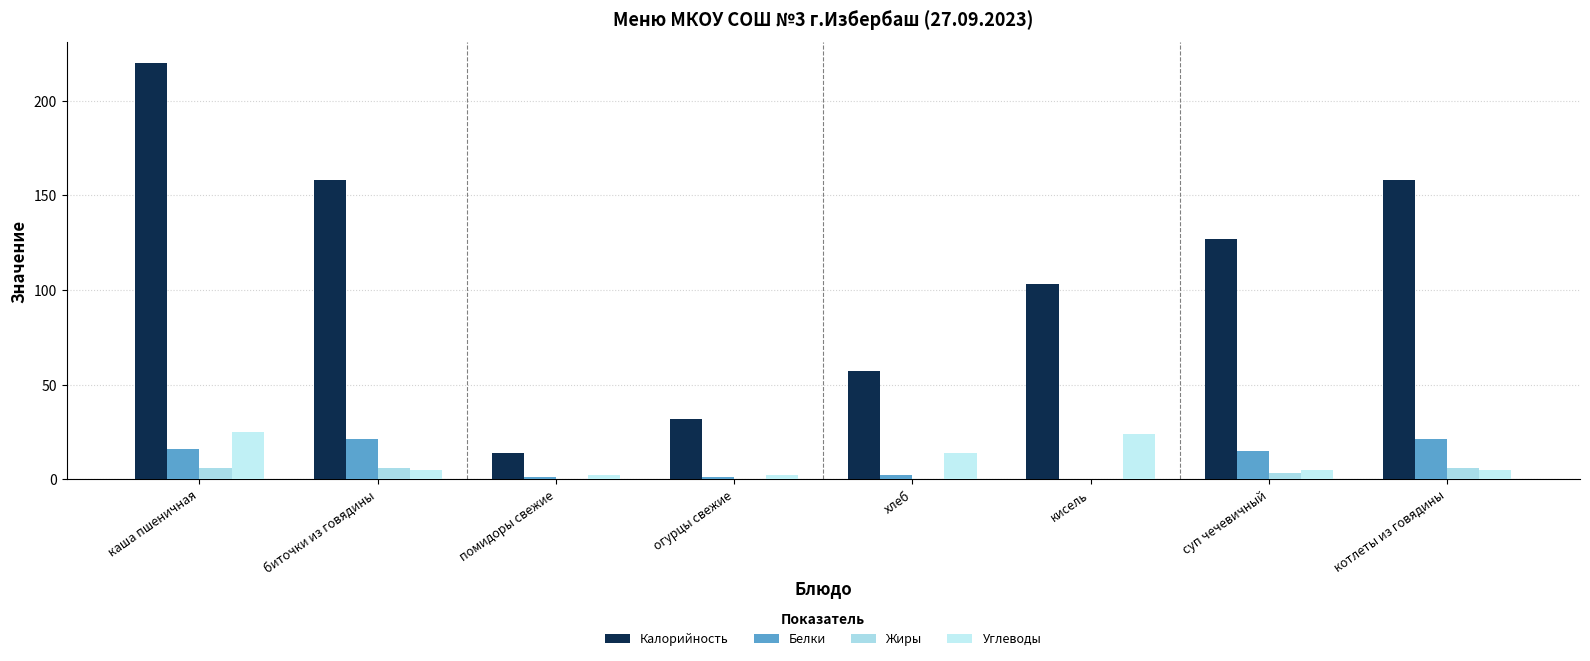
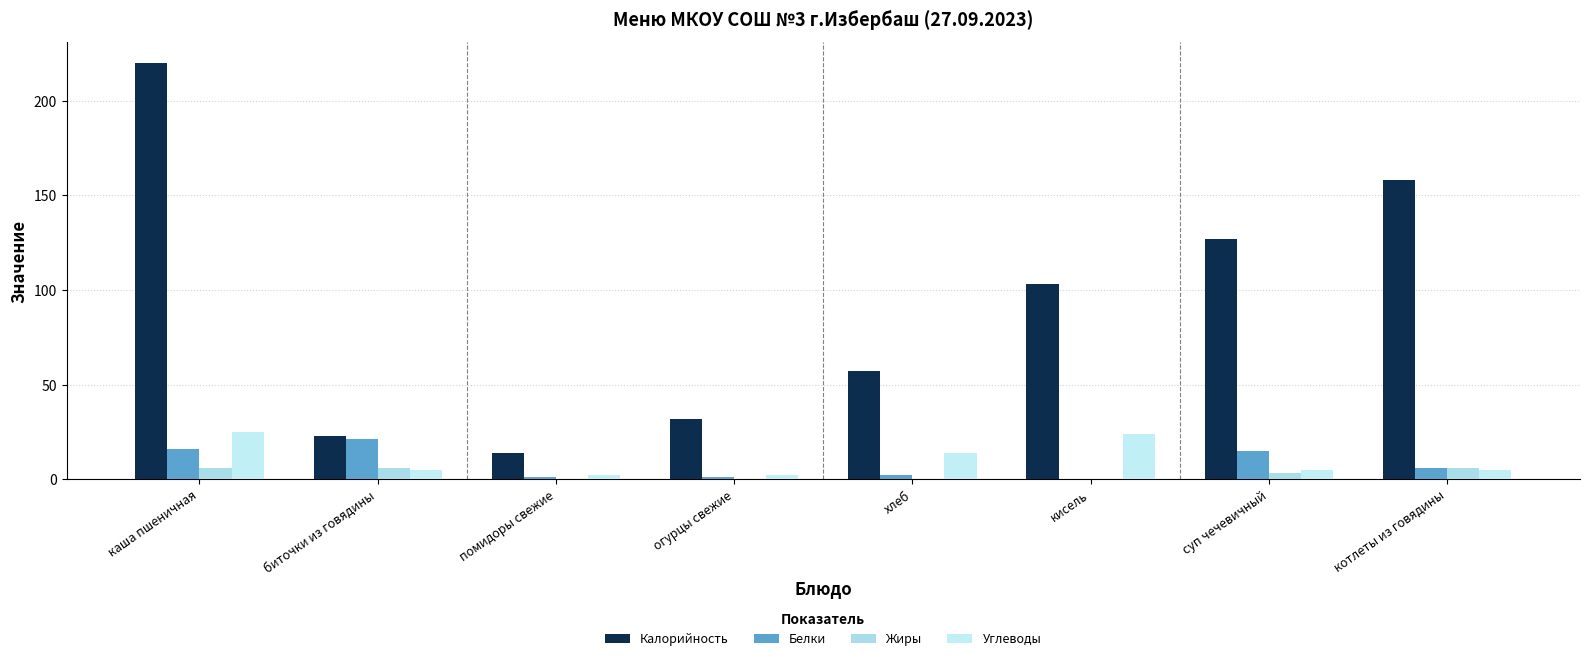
Калорийность, биточки из говядины: 158 -> 23
Белки, котлеты из говядины: 21 -> 6
